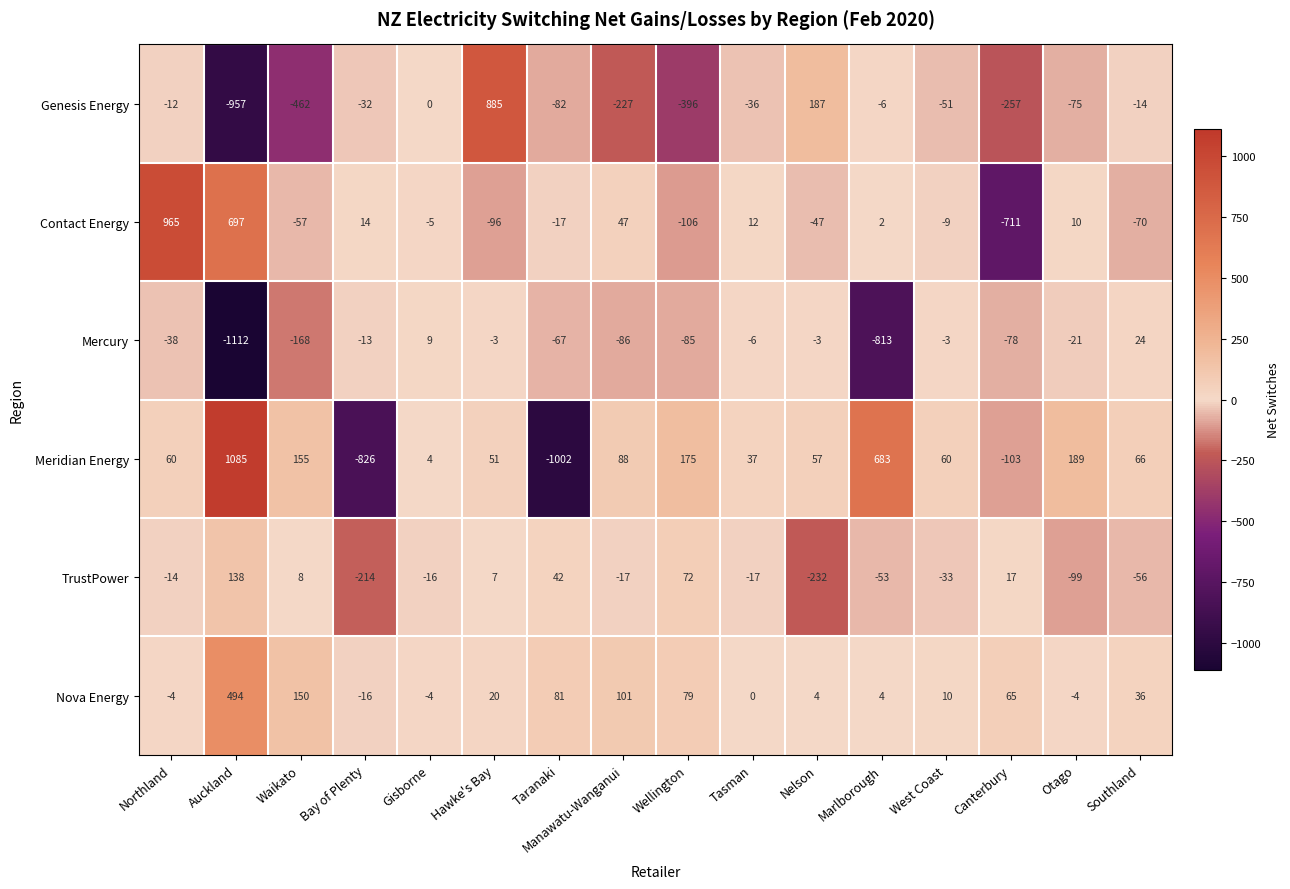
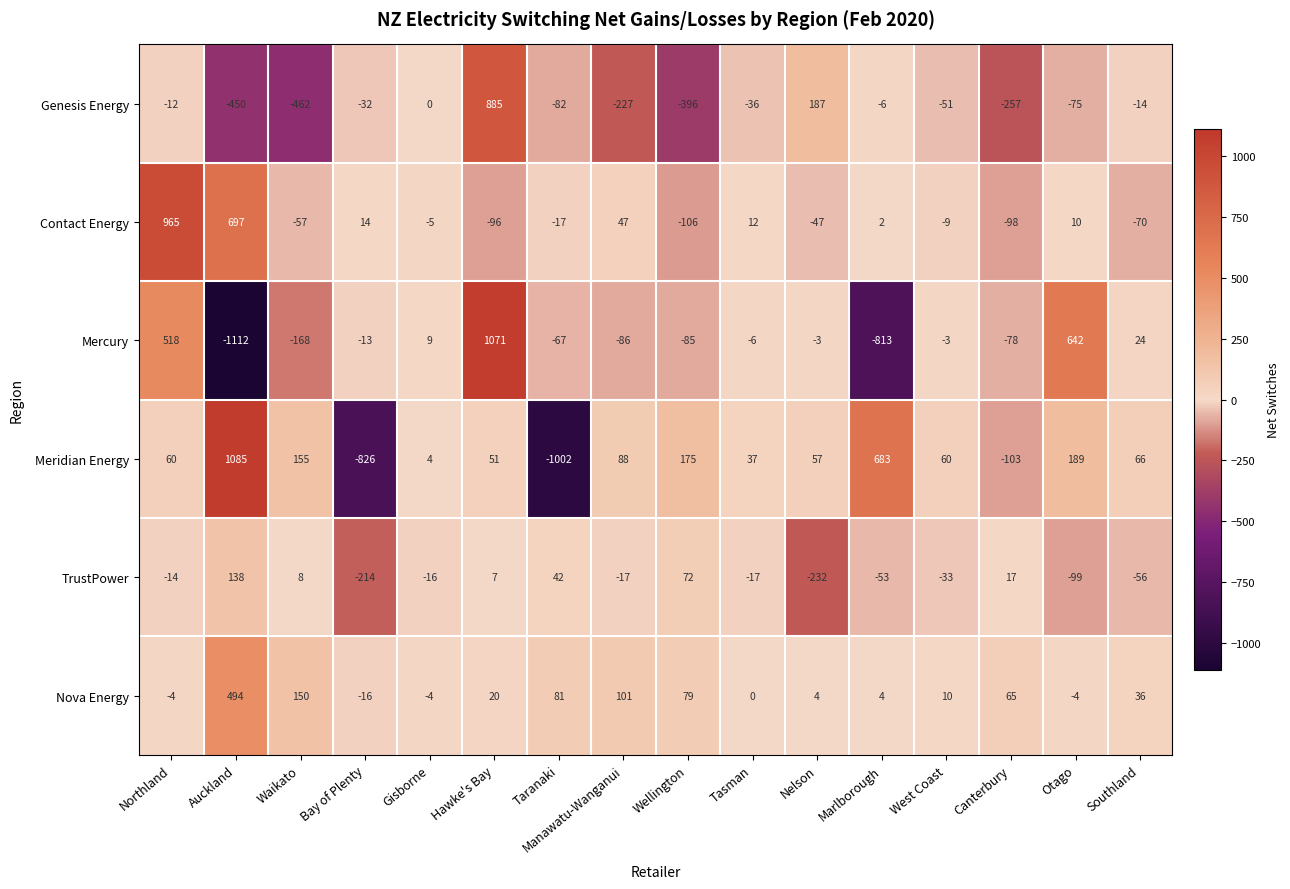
Genesis Energy, Auckland: -957 -> -450
Contact Energy, Canterbury: -711 -> -98
Mercury, Northland: -38 -> 518
Mercury, Hawke's Bay: -3 -> 1071
Mercury, Otago: -21 -> 642
